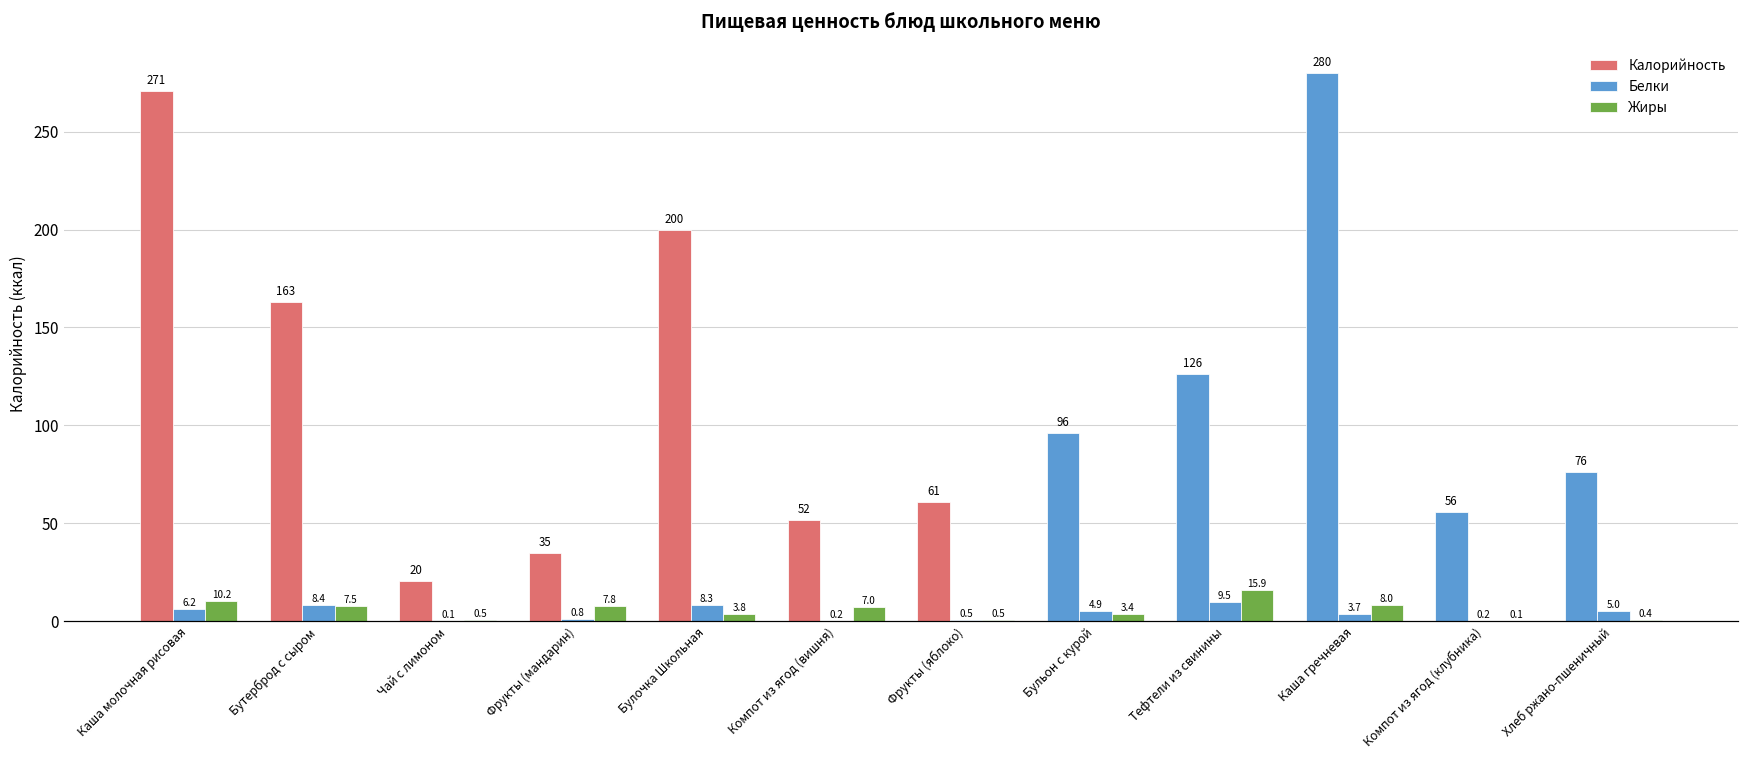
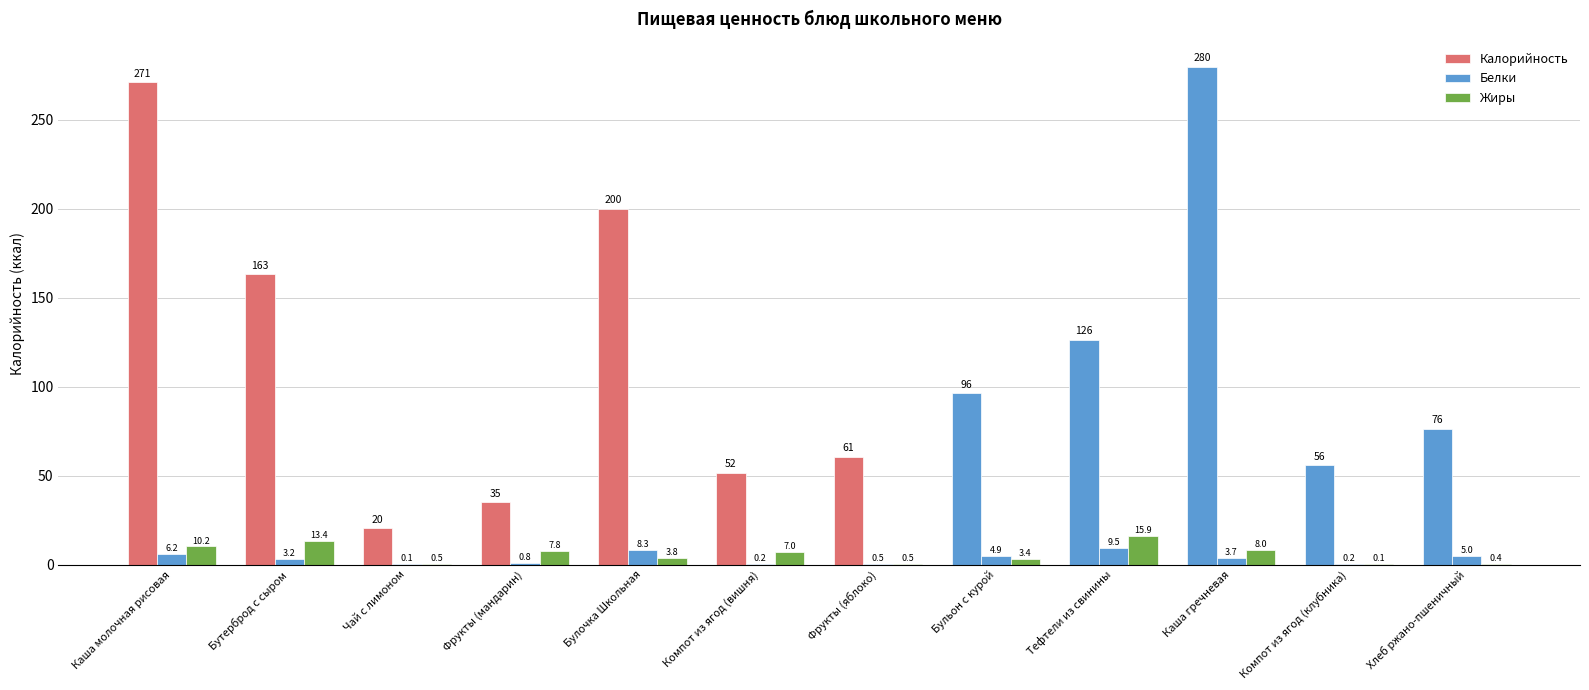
Белки, Бутерброд с сыром: 8.4 -> 3.2
Жиры, Бутерброд с сыром: 7.5 -> 13.4
